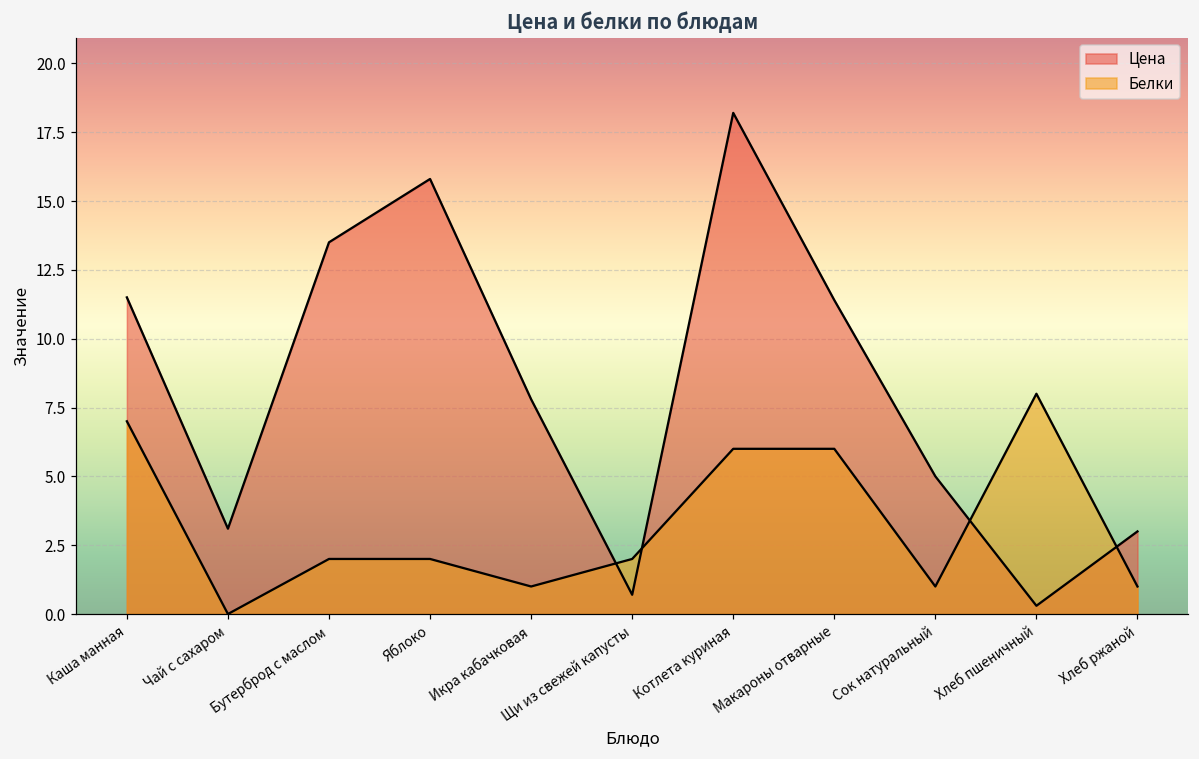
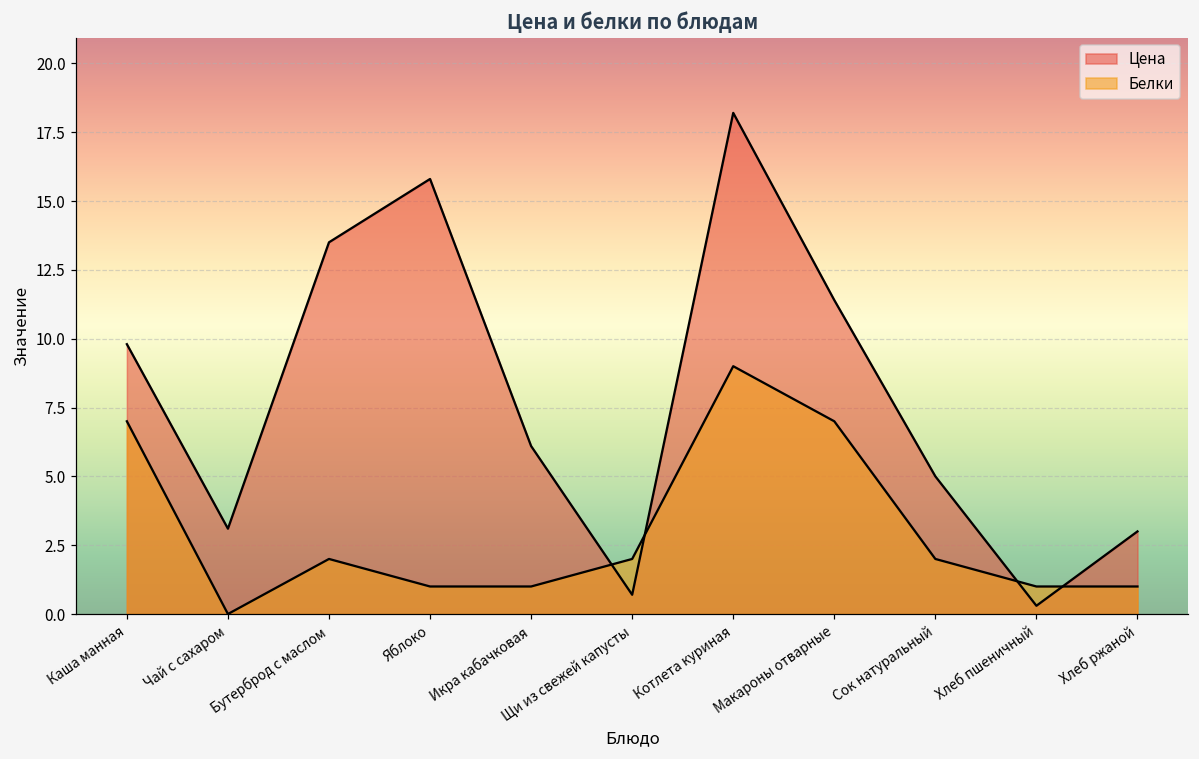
Цена, Каша манная: 11.5 -> 9.8
Белки, Яблоко: 2 -> 1
Цена, Икра кабачковая: 7.8 -> 6.1
Белки, Котлета куриная: 6 -> 9
Белки, Макароны отварные: 6 -> 7
Белки, Сок натуральный: 1 -> 2
Белки, Хлеб пшеничный: 8 -> 1
